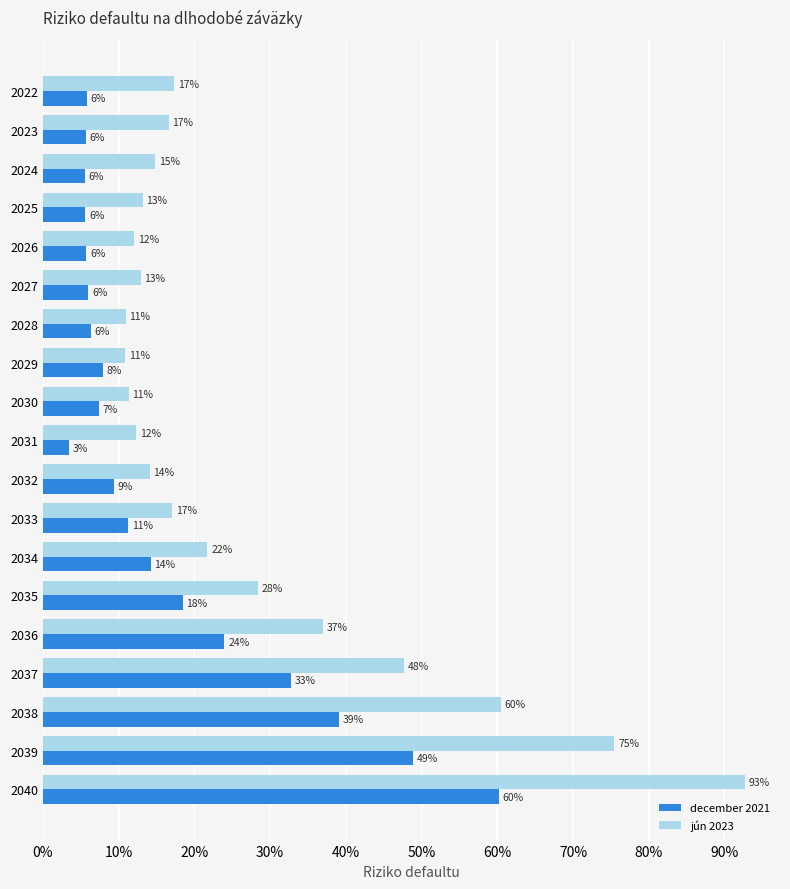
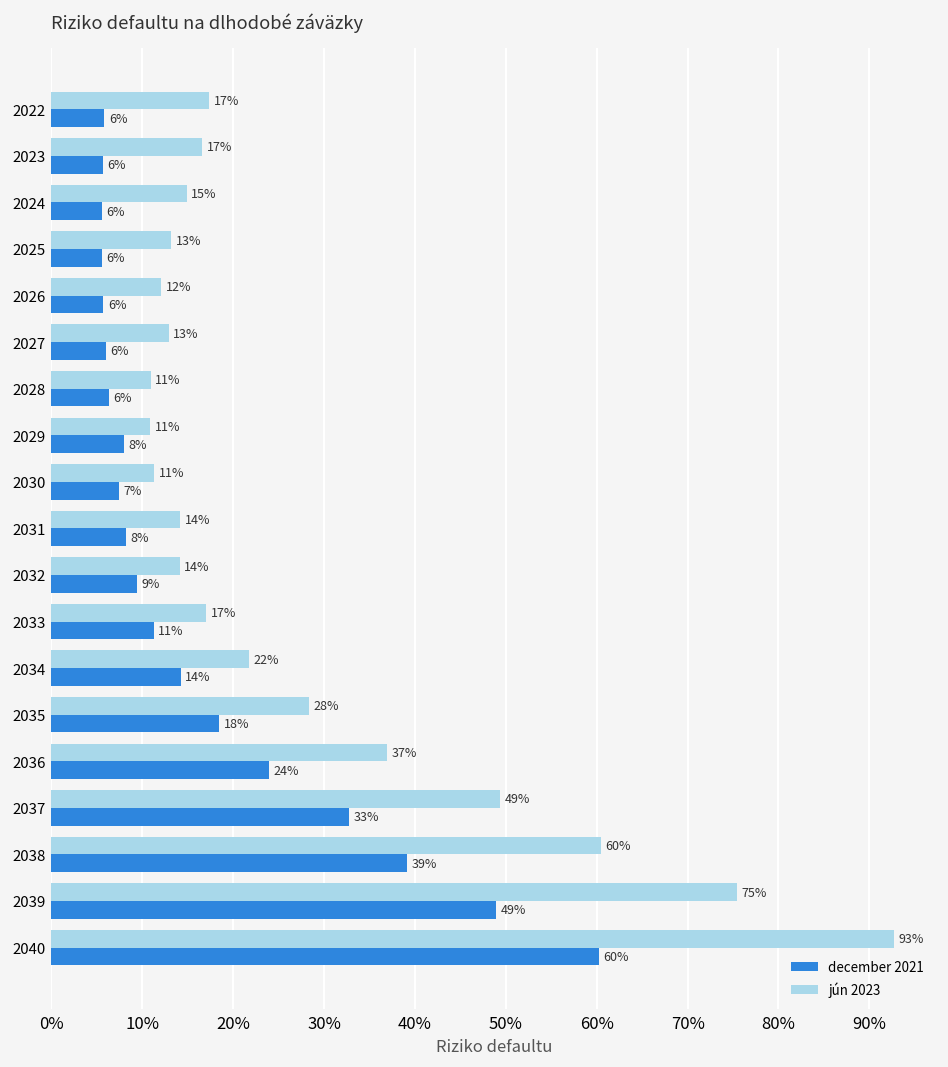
jún 2023, 2031: 12% -> 14%
december 2021, 2031: 3% -> 8%
jún 2023, 2037: 48% -> 49%
